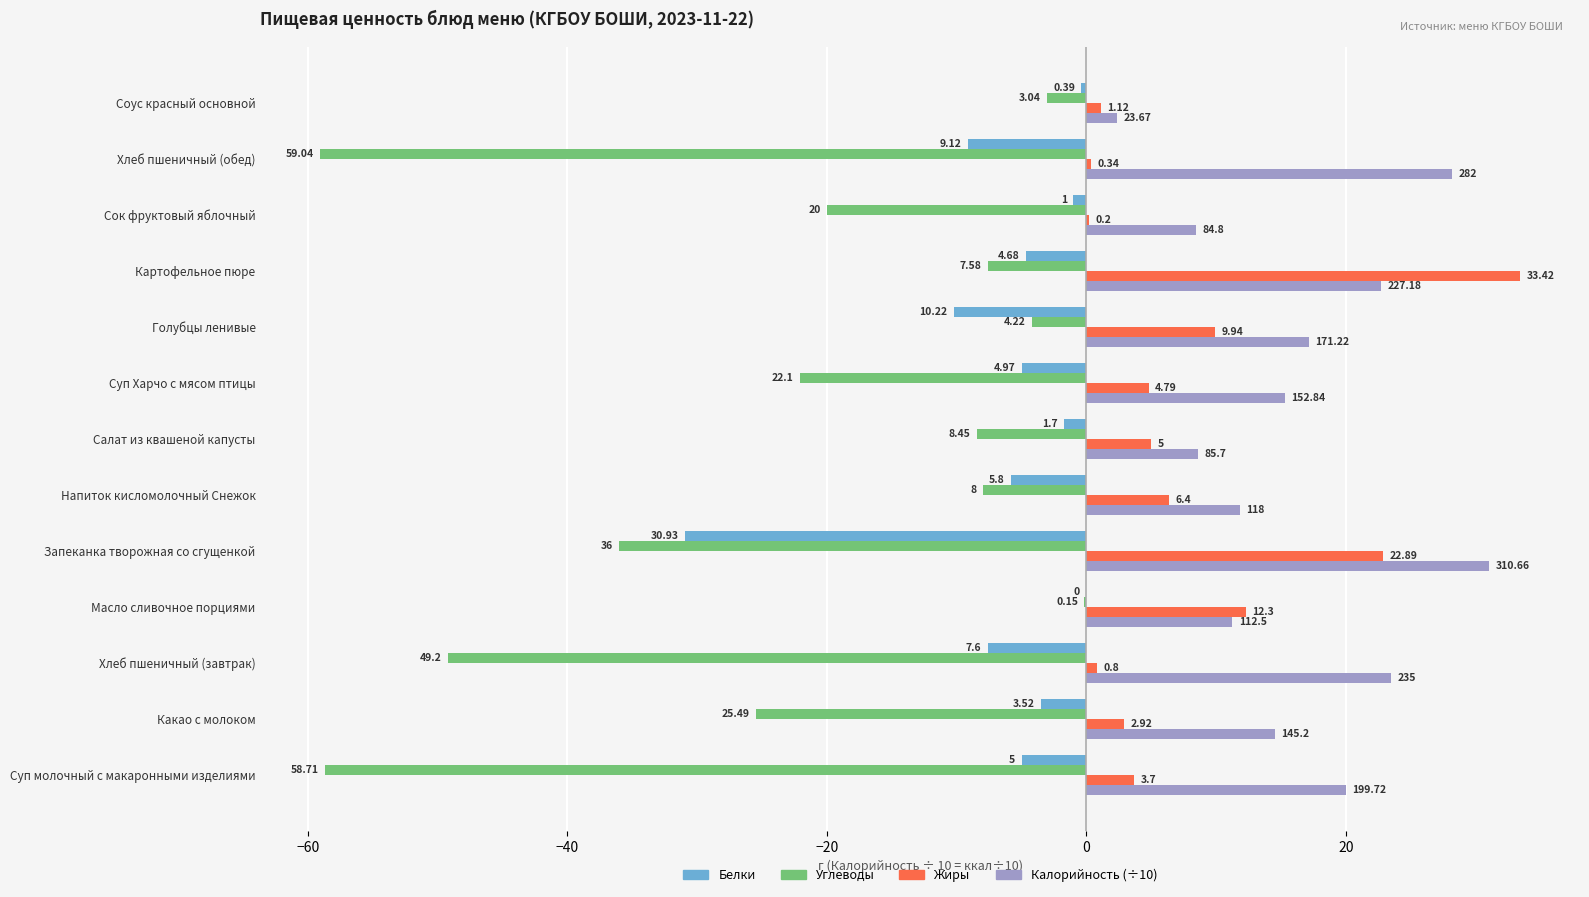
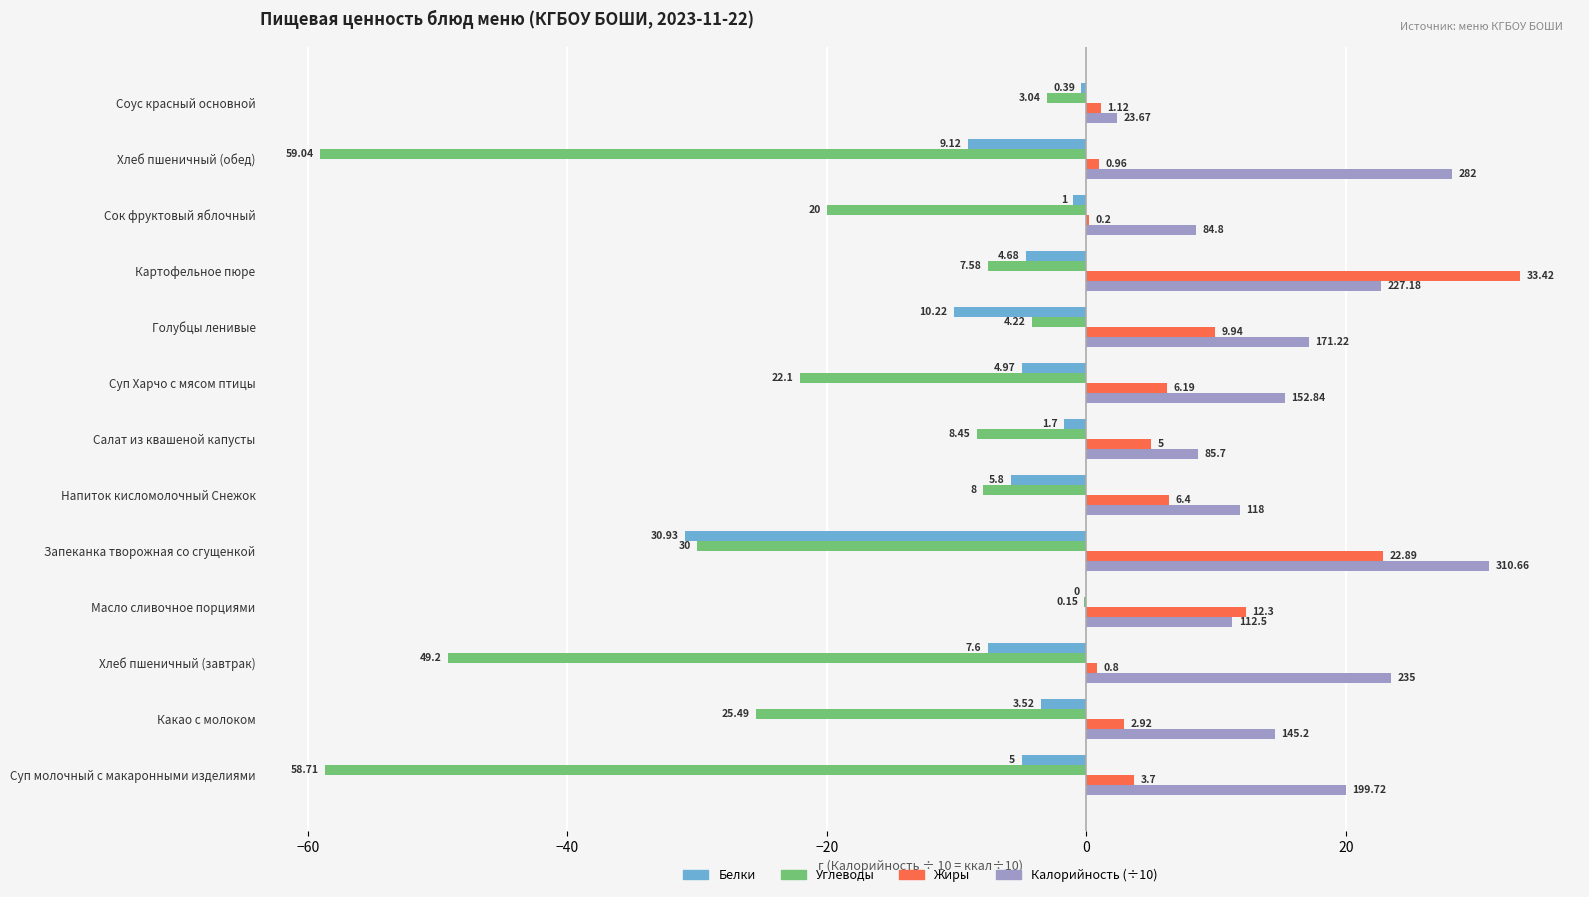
Жиры, Хлеб пшеничный (обед): 0.34 -> 0.96
Жиры, Суп Харчо с мясом птицы: 4.79 -> 6.19
Углеводы, Запеканка творожная со сгущенкой: 36 -> 30
